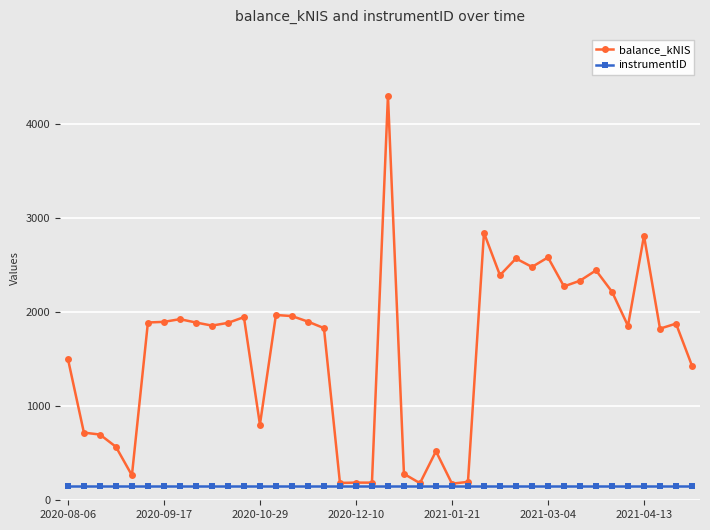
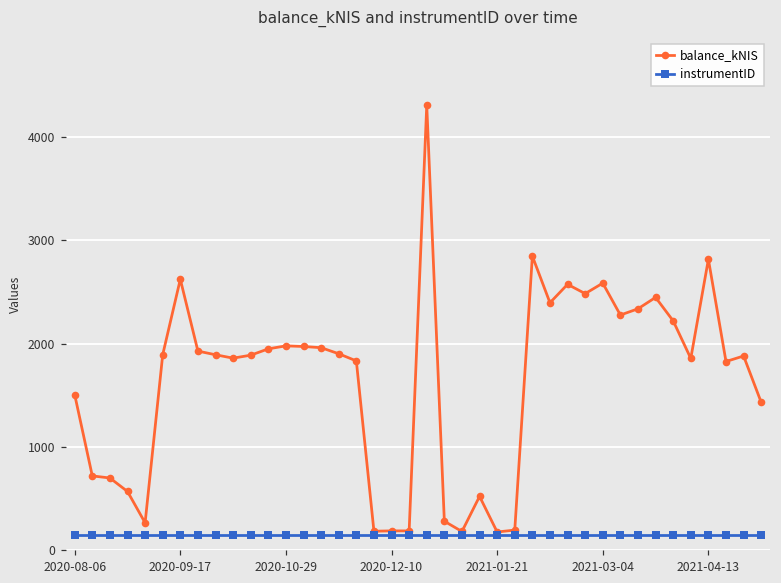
balance_kNIS, 2020-09-17: 1900 -> 2600
balance_kNIS, 2020-10-29: 800 -> 2000
